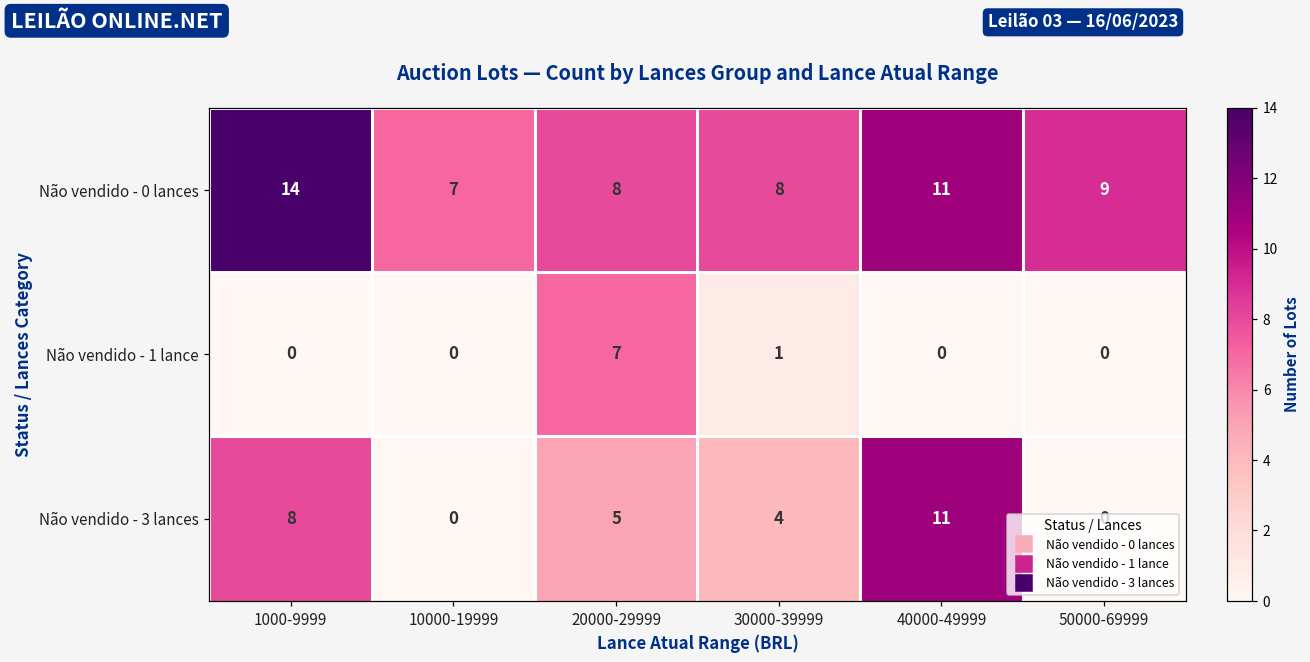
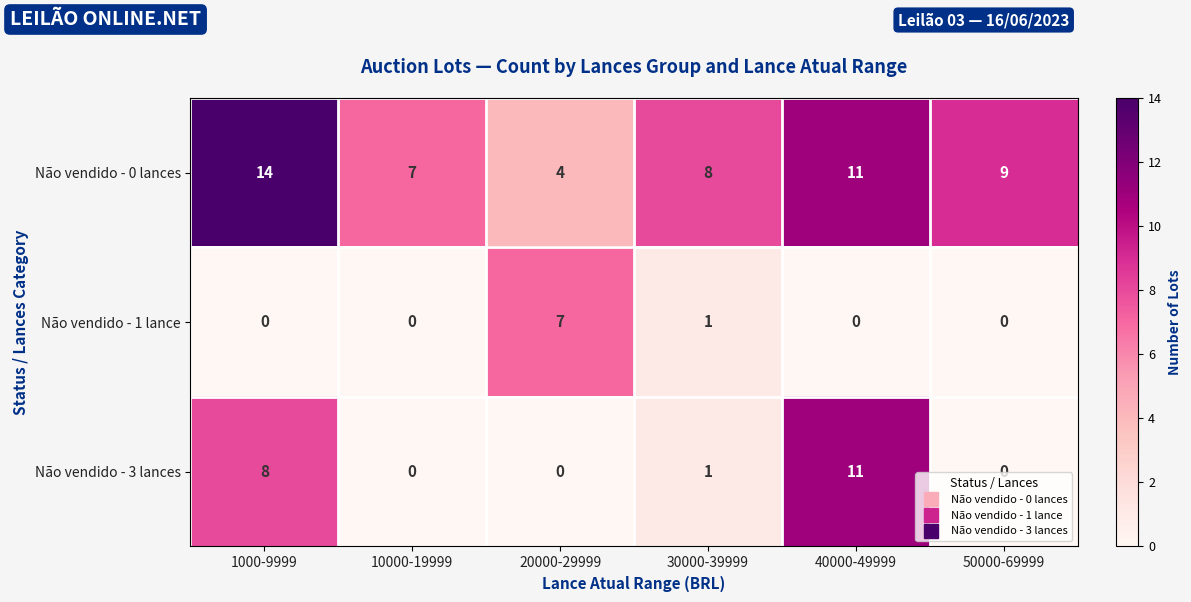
Não vendido - 0 lances, 20000-29999: 8 -> 4
Não vendido - 3 lances, 20000-29999: 5 -> 0
Não vendido - 3 lances, 30000-39999: 4 -> 1
